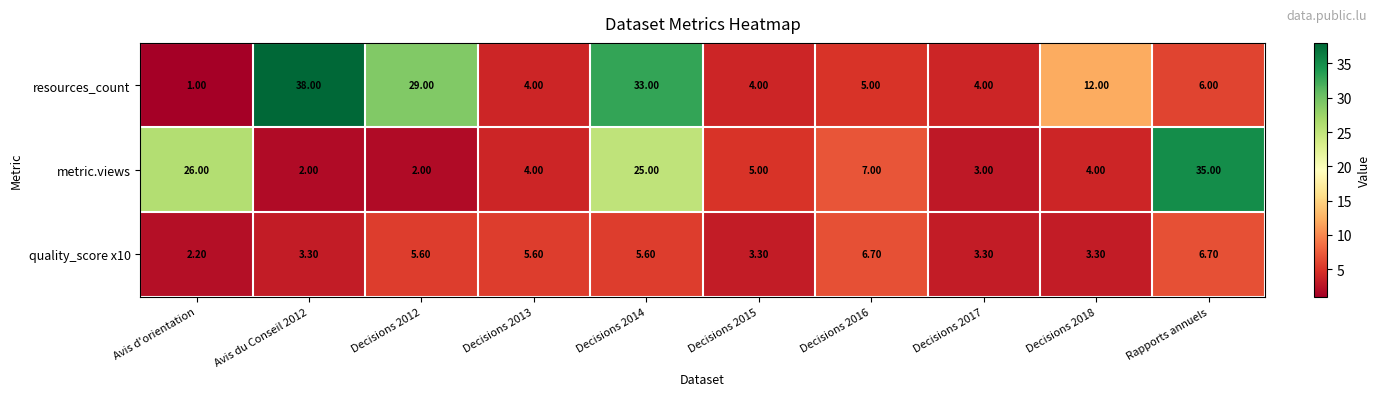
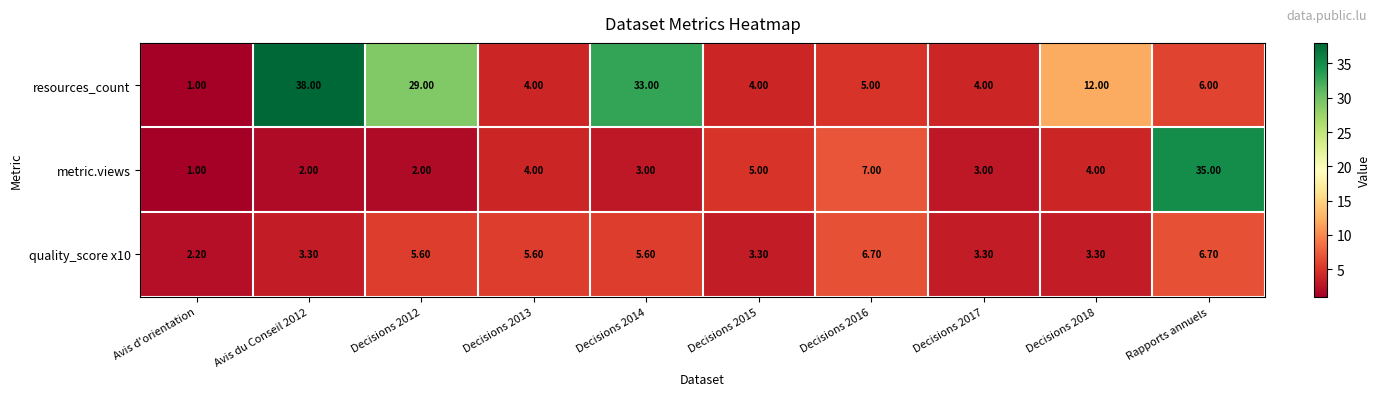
metric.views, Avis d'orientation: 26.00 -> 1.00
metric.views, Decisions 2014: 25.00 -> 3.00
